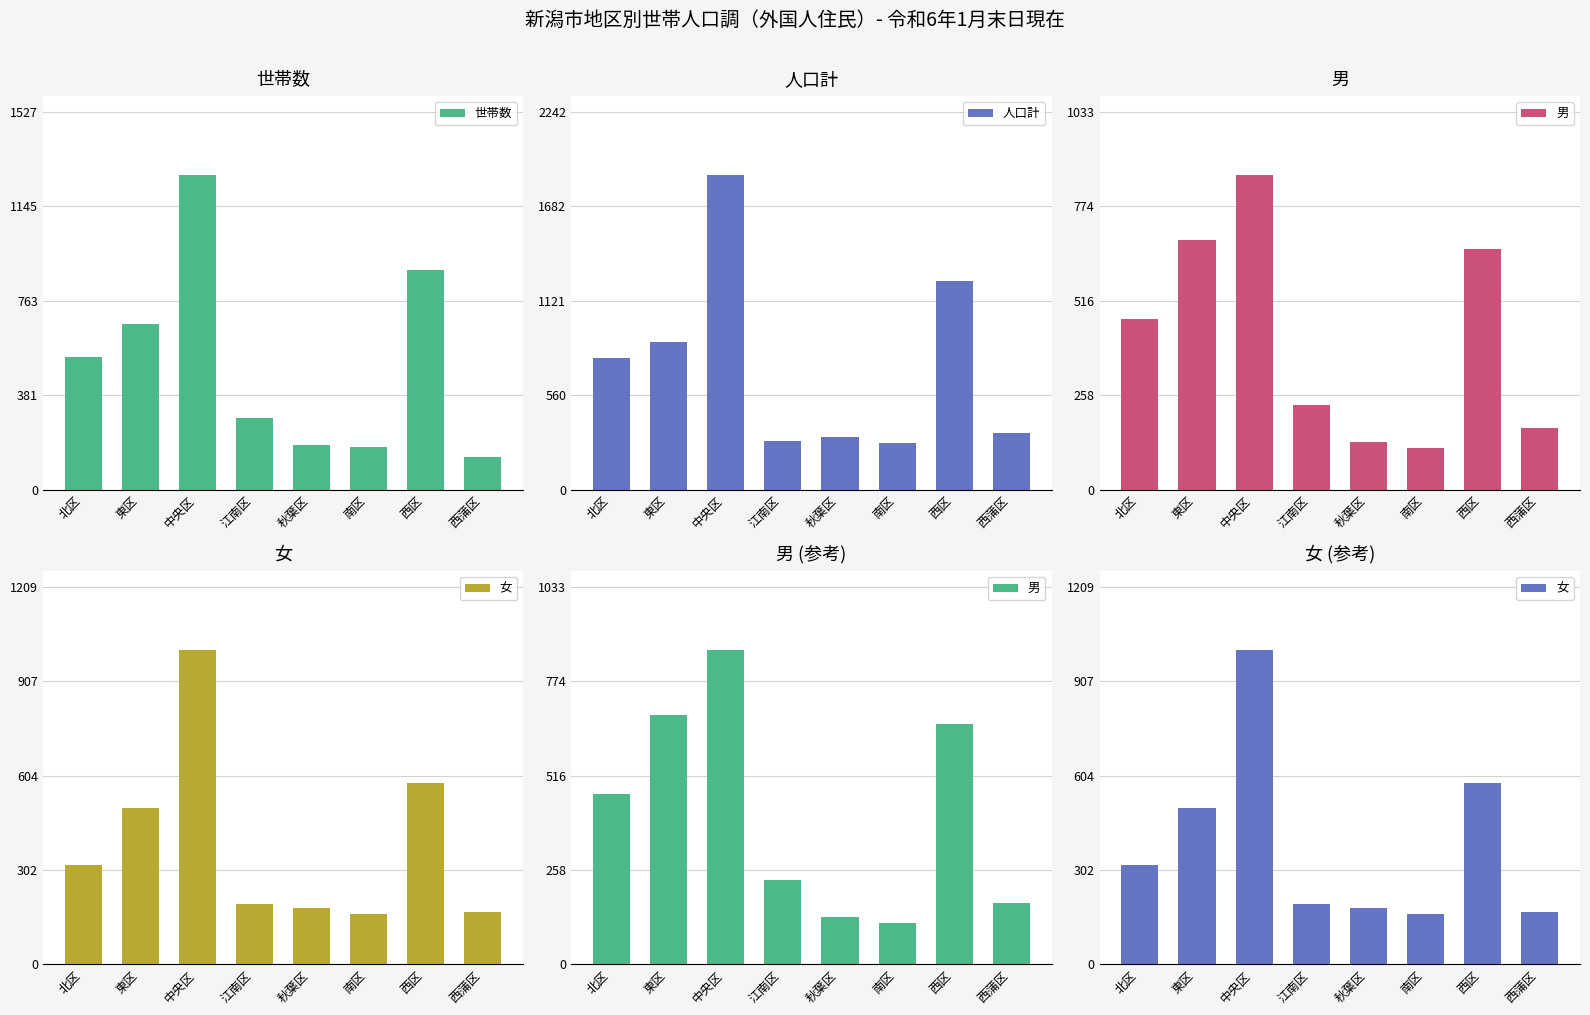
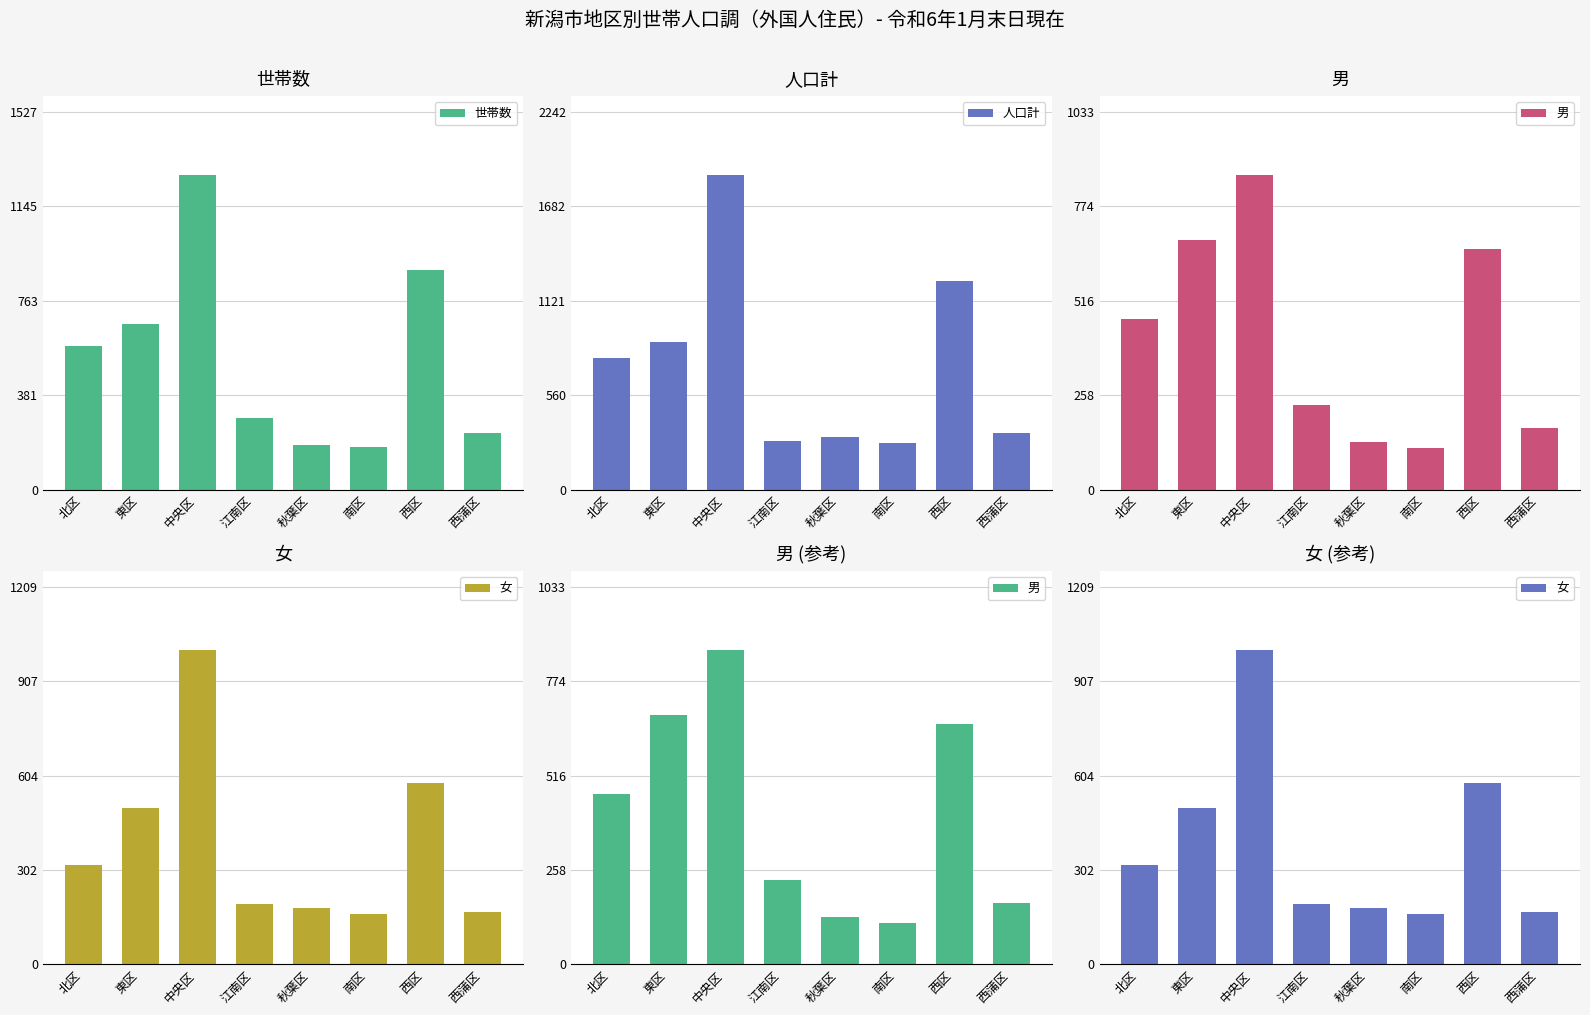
世帯数, 北区: 540 -> 580
世帯数, 西蒲区: 130 -> 230
